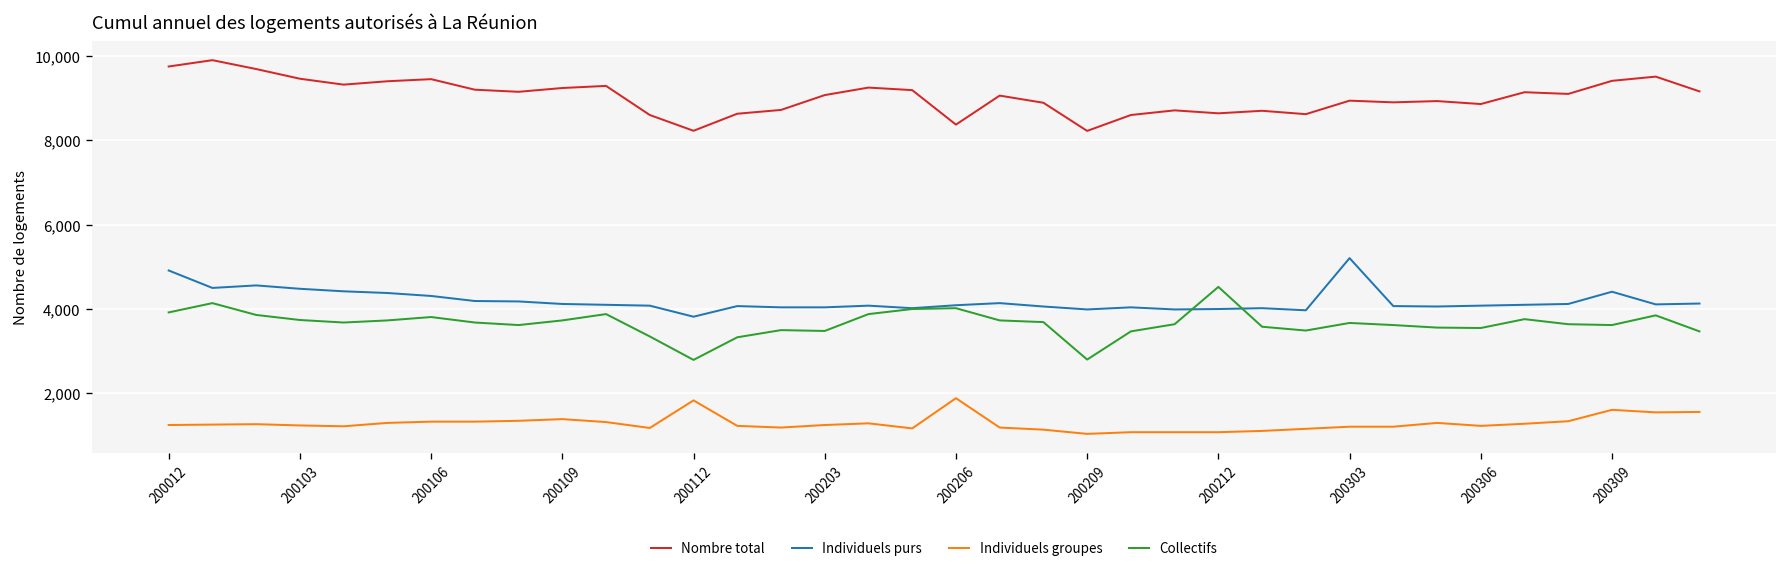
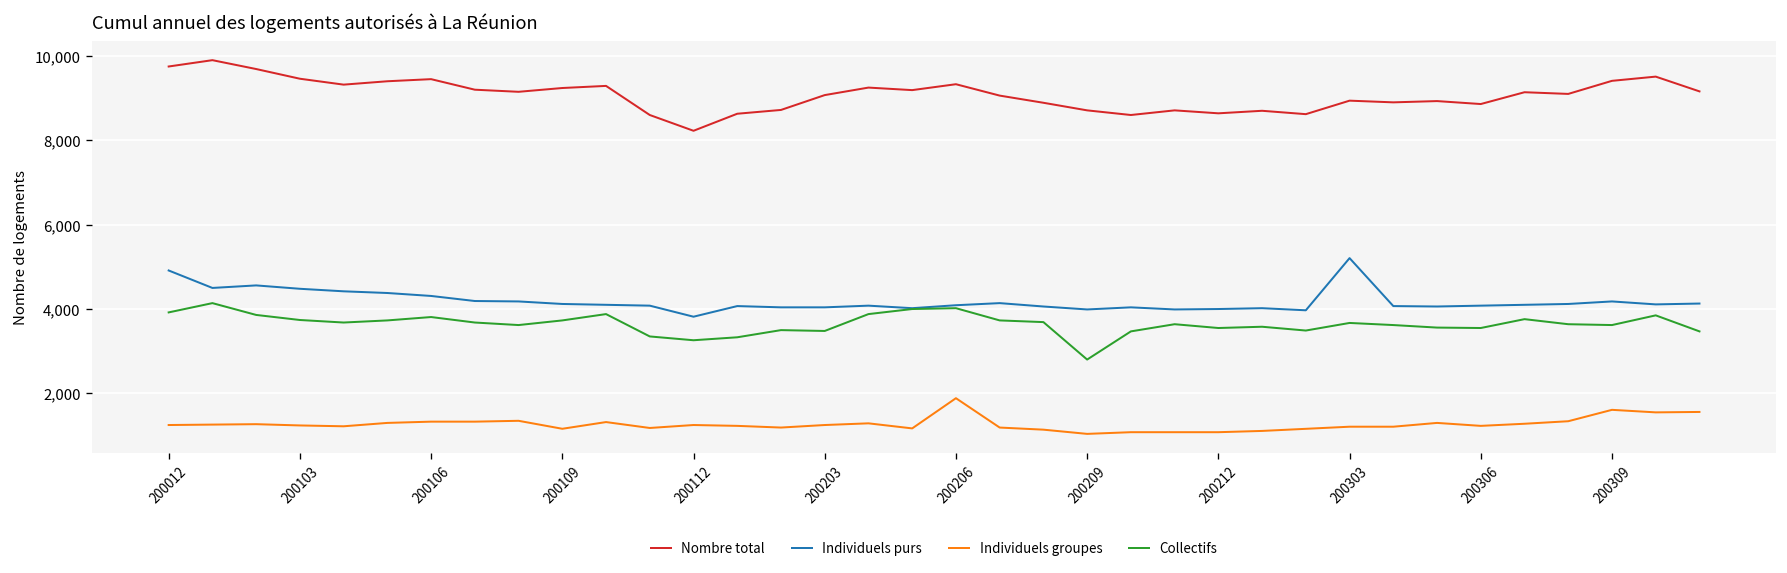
Individuels groupes, 200109: 1,400 -> 1,200
Individuels groupes, 200112: 1,800 -> 1,300
Collectifs, 200112: 2,800 -> 3,300
Nombre total, 200206: 8,400 -> 9,300
Nombre total, 200209: 8,200 -> 8,700
Collectifs, 200212: 4,500 -> 3,600
Individuels purs, 200309: 4,400 -> 4,200
